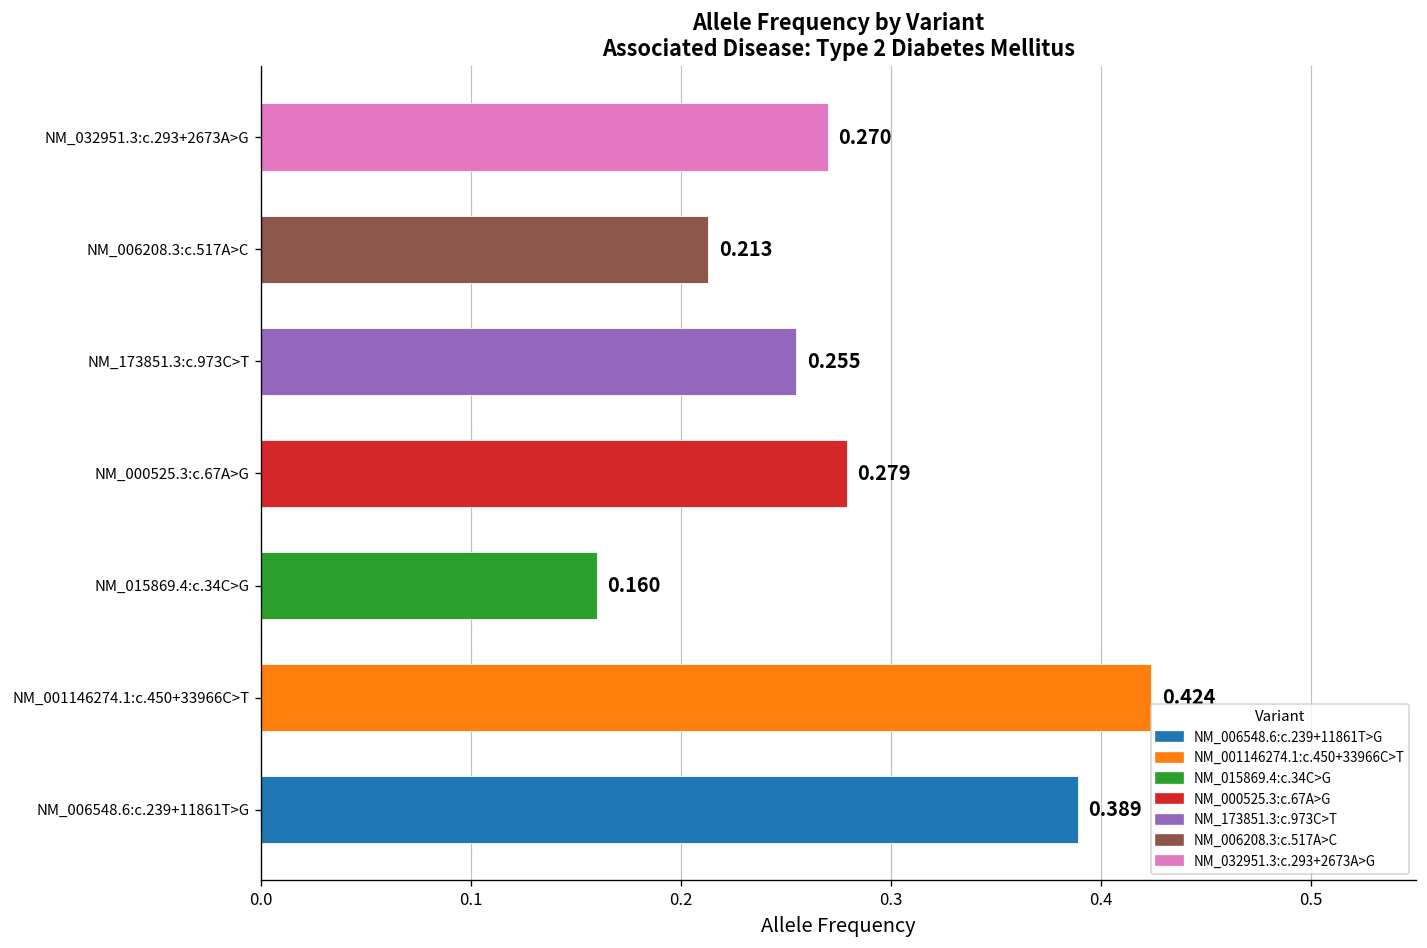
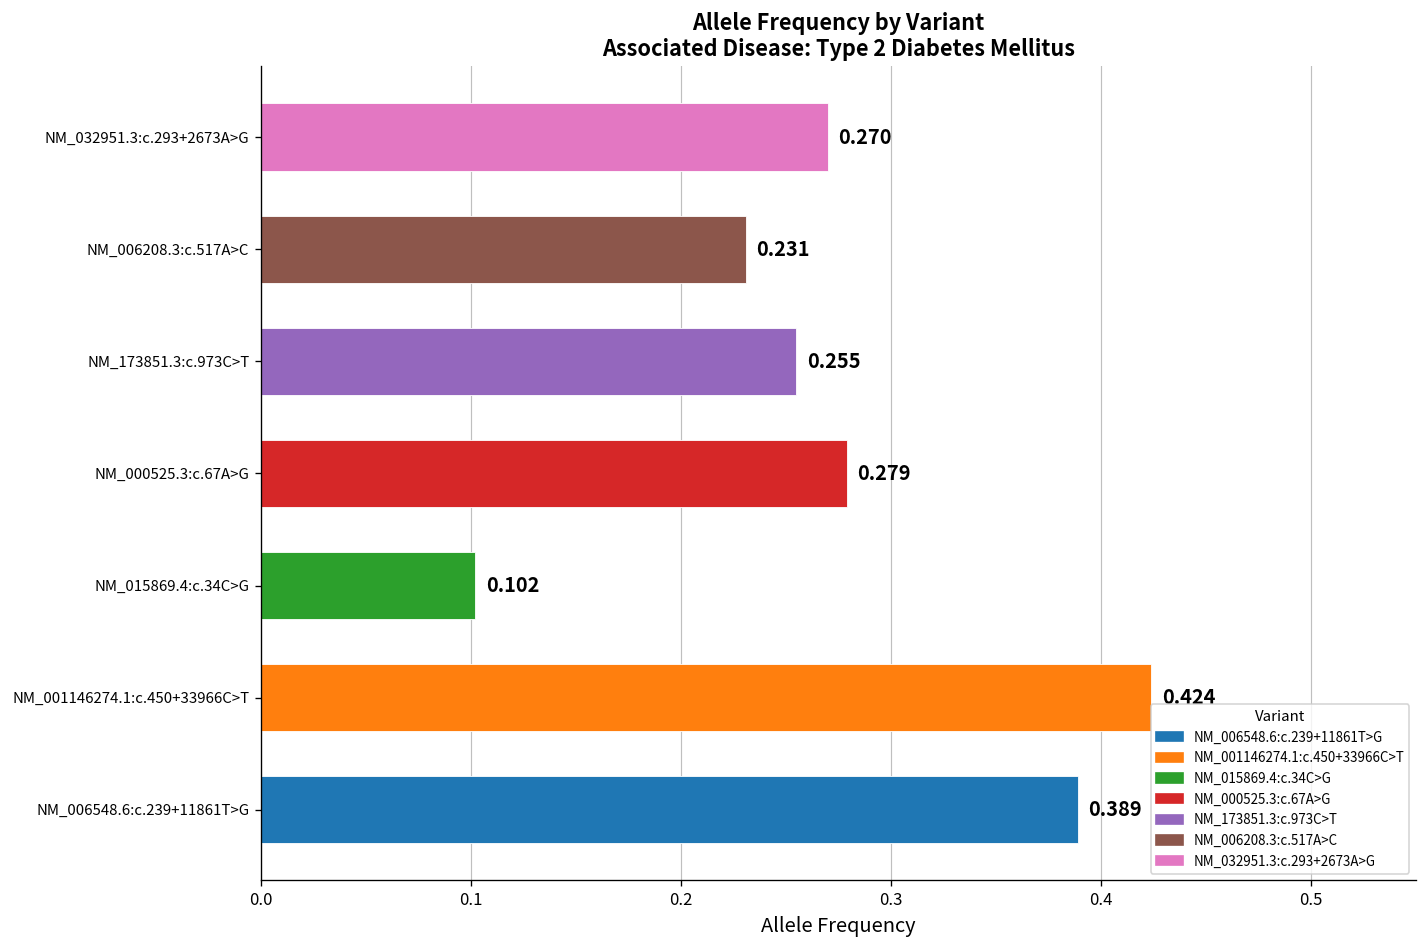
NM_006208.3:c.517A>C: 0.213 -> 0.231
NM_015869.4:c.34C>G: 0.160 -> 0.102
